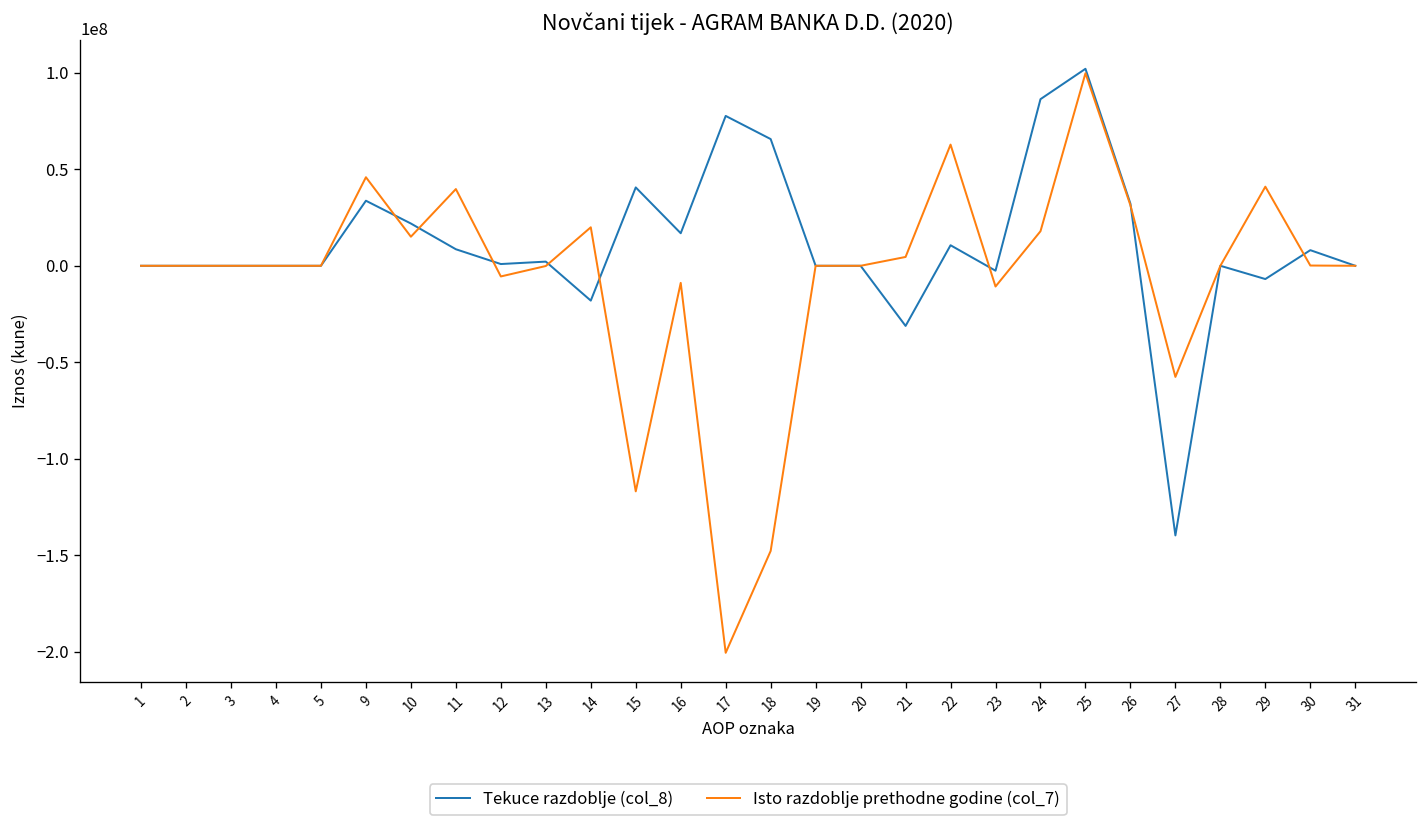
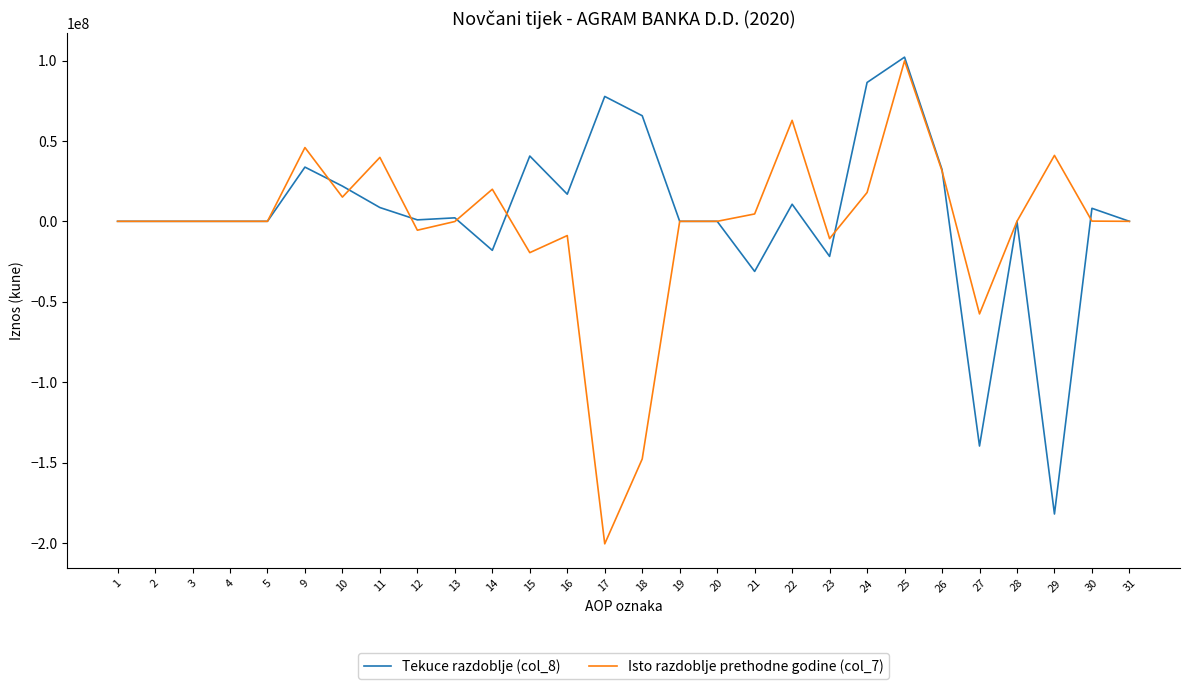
Isto razdoblje prethodne godine (col_7), 15: -117000000 -> -19000000
Tekuce razdoblje (col_8), 23: -3000000 -> -22000000
Tekuce razdoblje (col_8), 29: -7000000 -> -182000000
